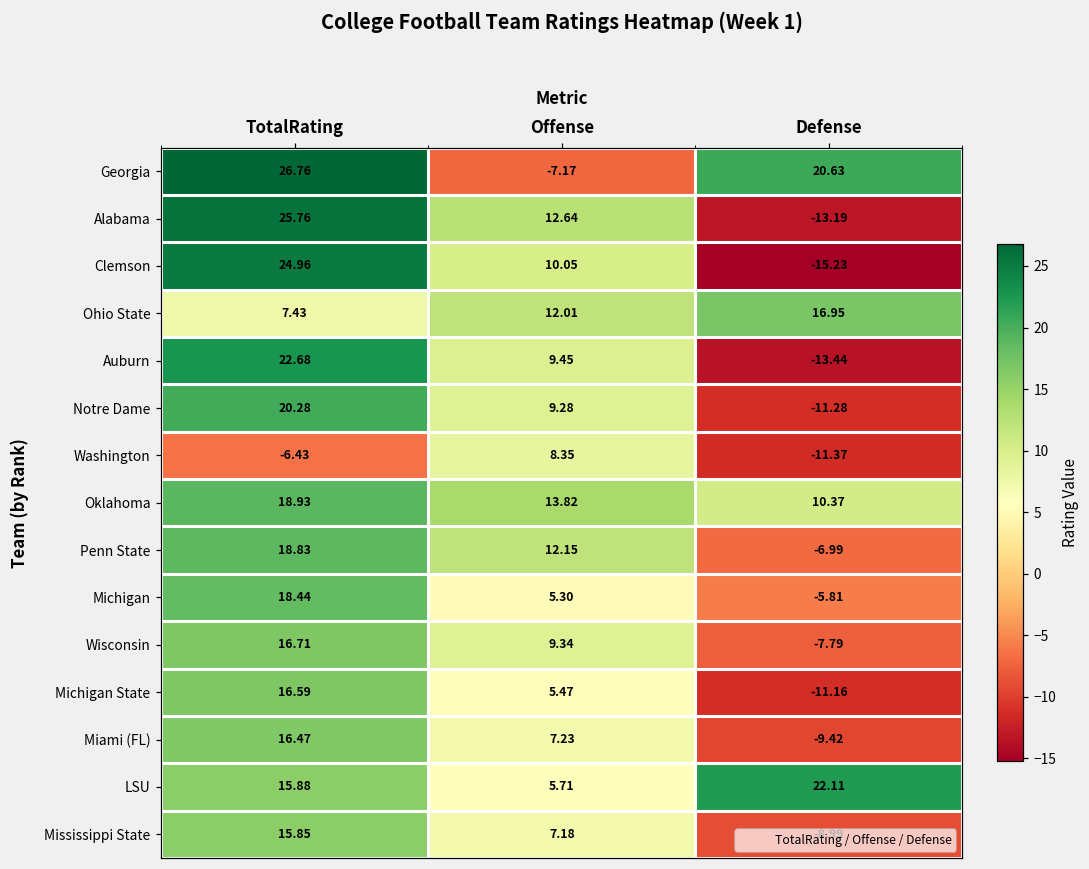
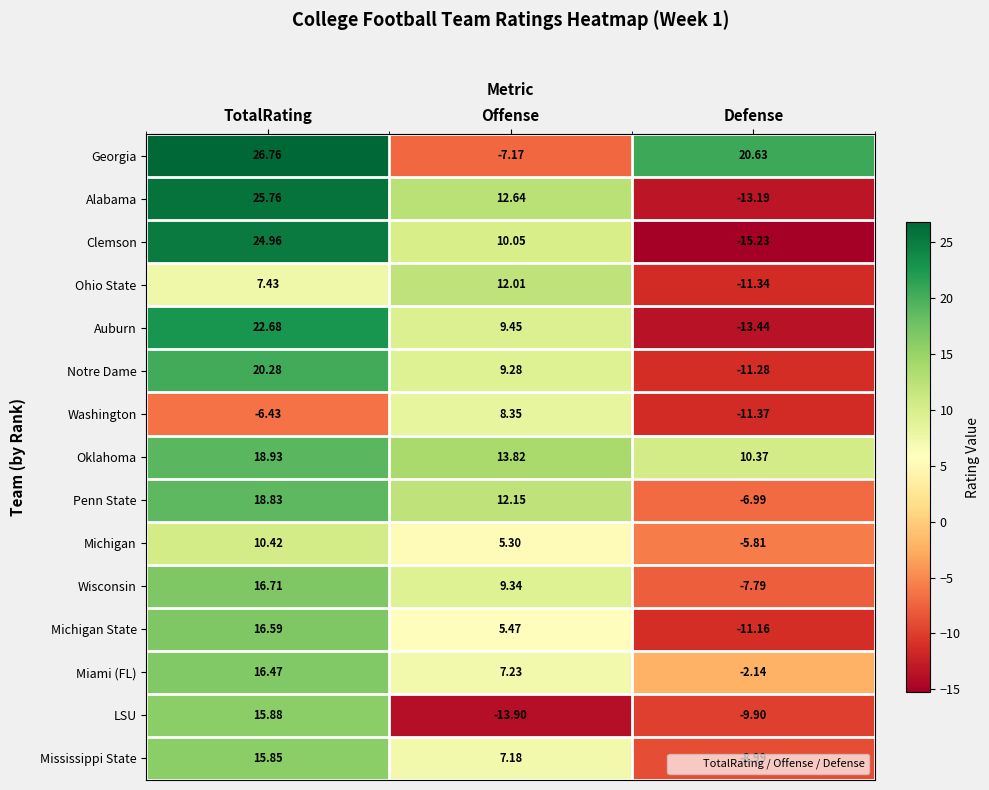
Ohio State, Defense: 16.95 -> -11.34
Michigan, TotalRating: 18.44 -> 10.42
Miami (FL), Defense: -9.42 -> -2.14
LSU, Offense: 5.71 -> -13.90
LSU, Defense: 22.11 -> -9.90
